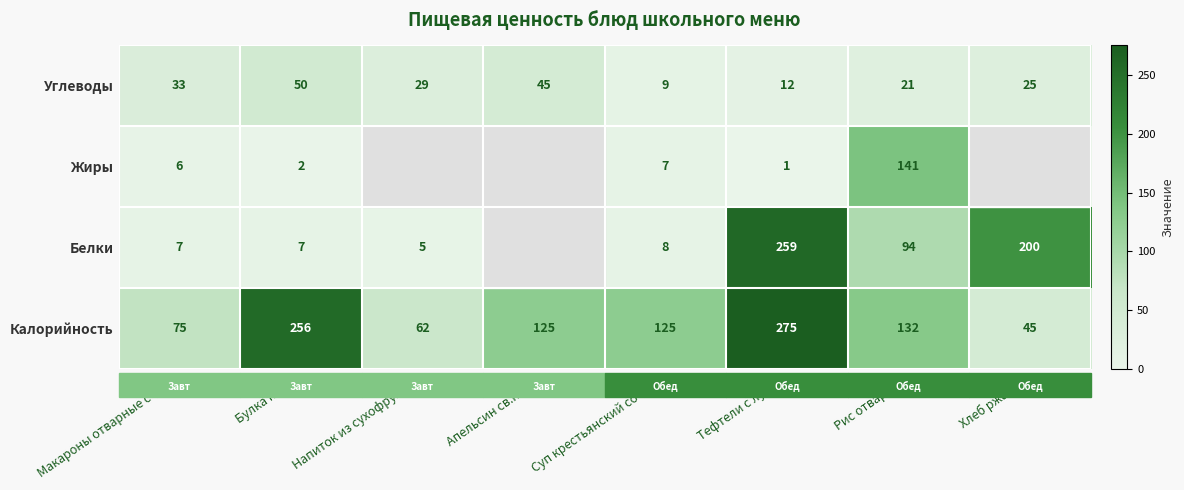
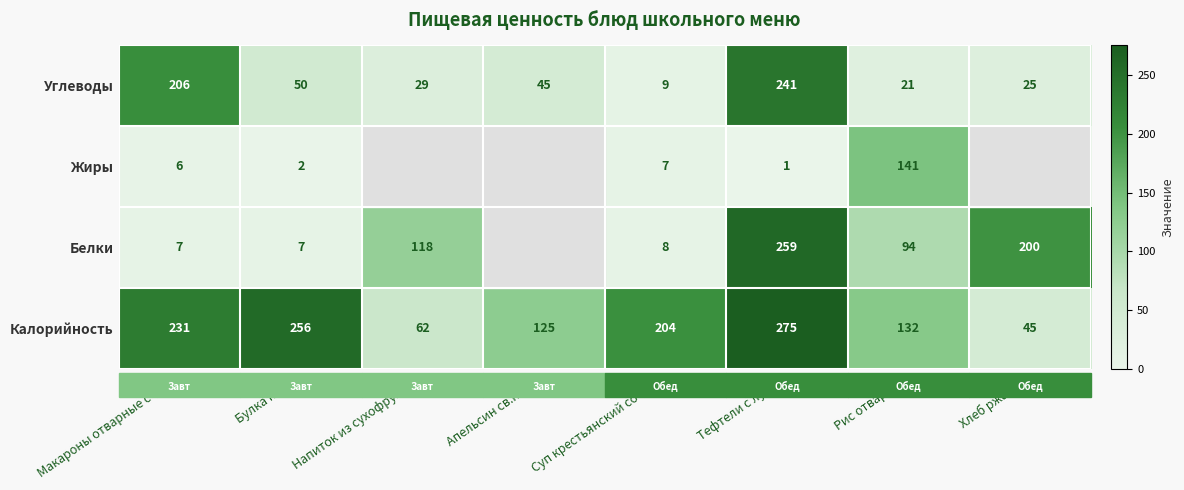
Углеводы, Макароны отварные с сы…: 33 -> 206
Углеводы, Тефтели с луком: 12 -> 241
Белки, Напиток из сухофруктов: 5 -> 118
Калорийность, Макароны отварные с сы…: 75 -> 231
Калорийность, Суп крестьянский со см…: 125 -> 204
